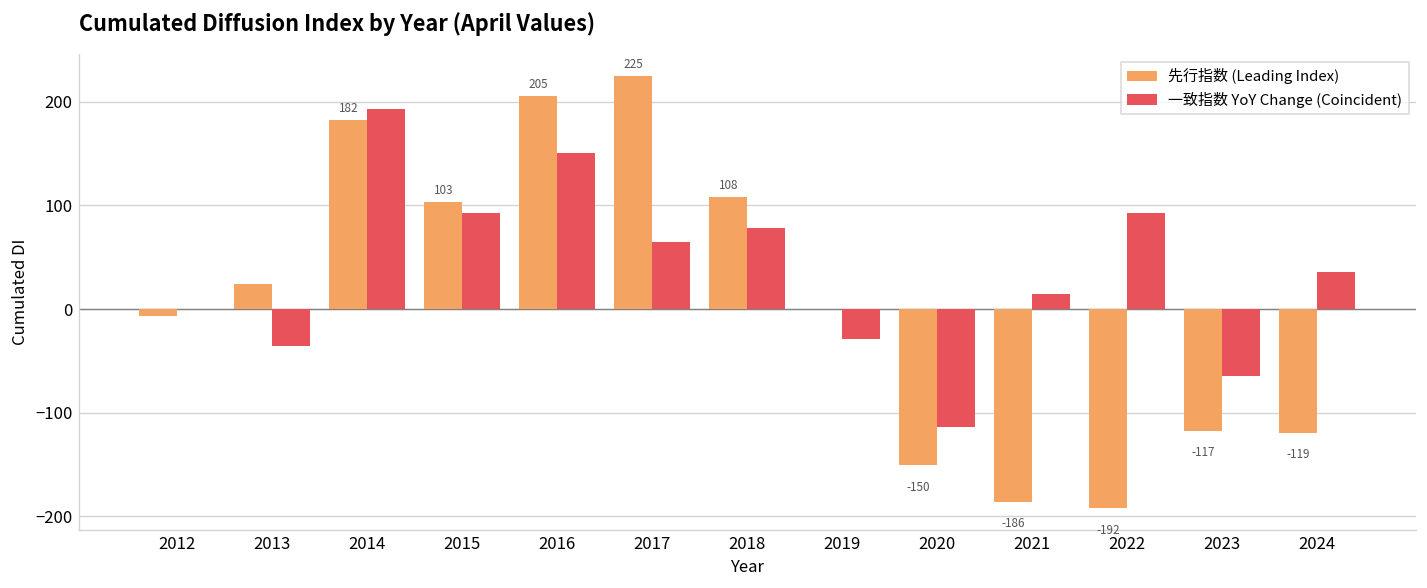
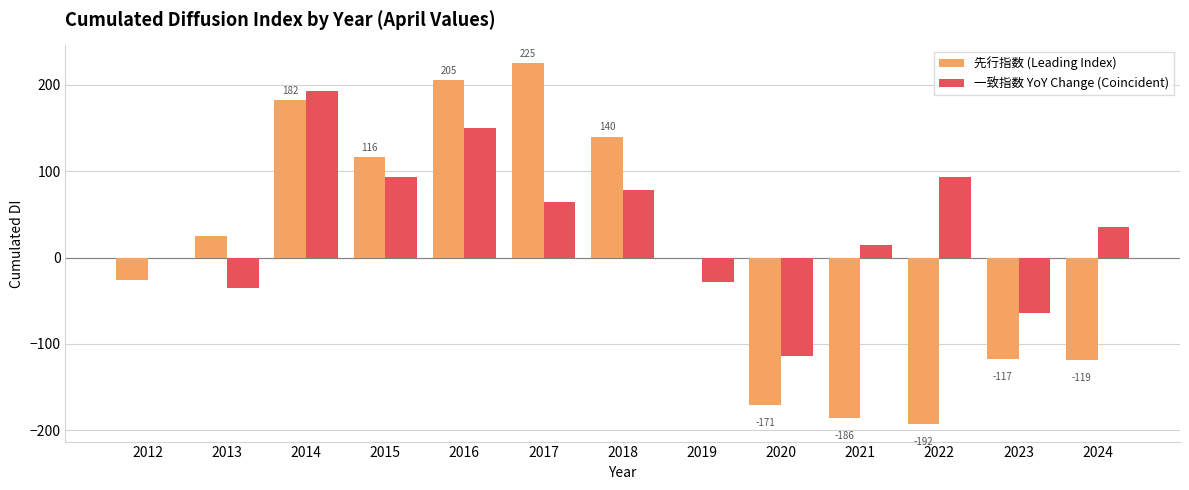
先行指数 (Leading Index), 2012: -10 -> -30
先行指数 (Leading Index), 2015: 103 -> 116
先行指数 (Leading Index), 2018: 108 -> 140
先行指数 (Leading Index), 2020: -150 -> -171
